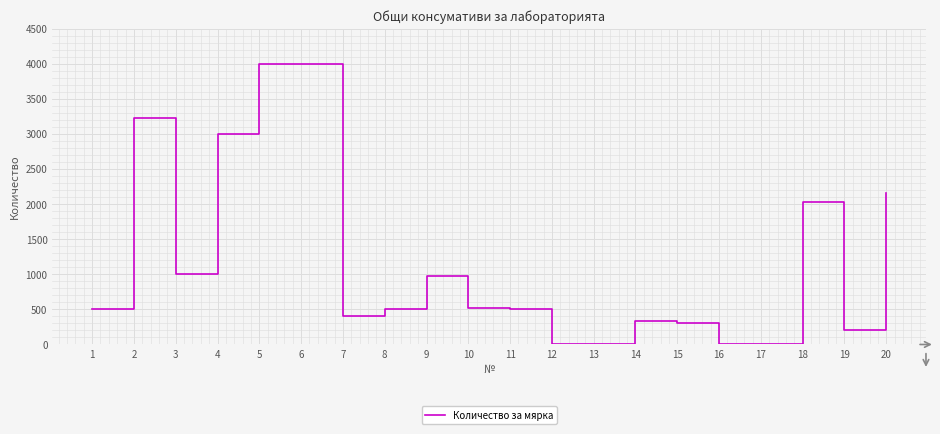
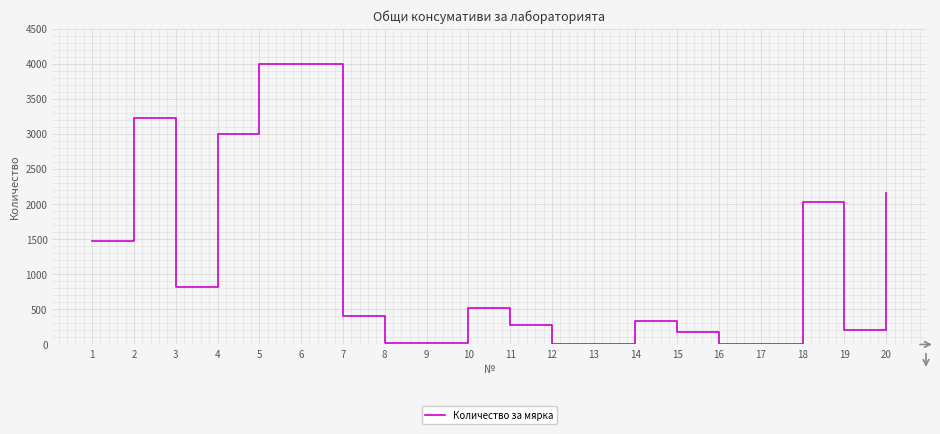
1: 500 -> 1500
3: 1000 -> 800
8: 500 -> 0
9: 1000 -> 0
11: 500 -> 300
15: 300 -> 200
